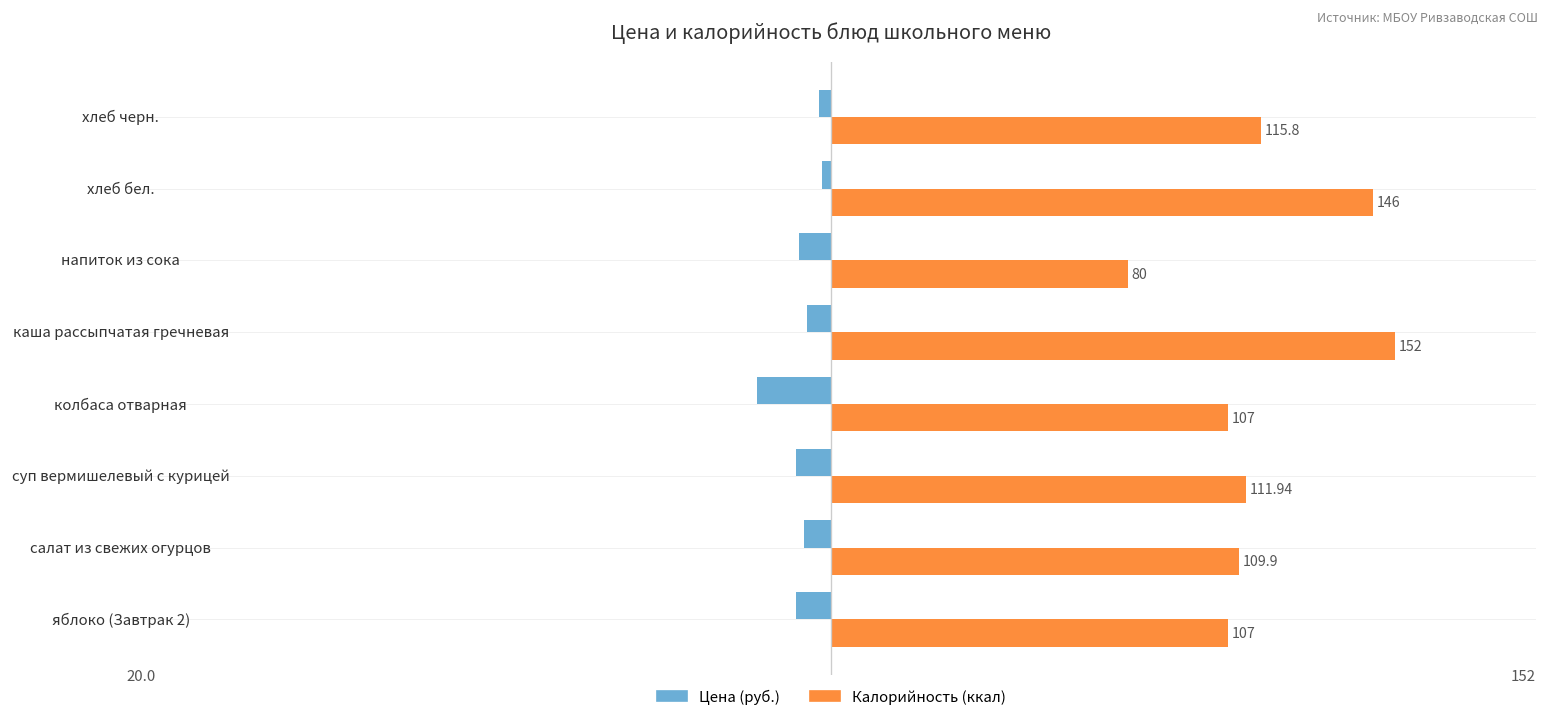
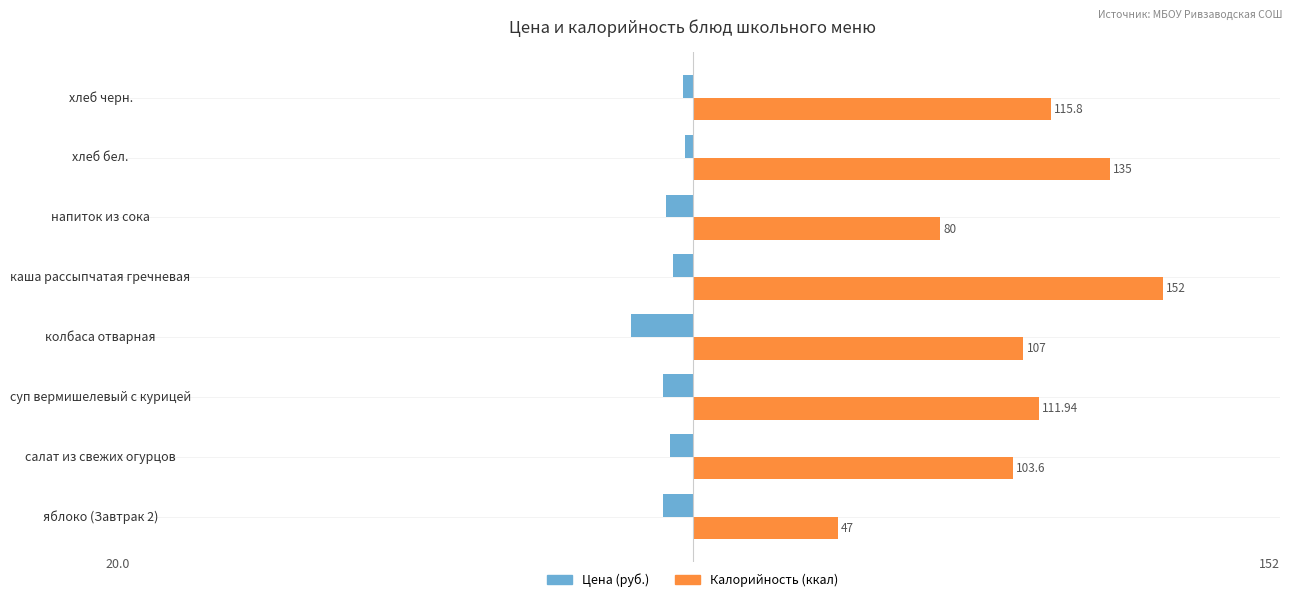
Калорийность (ккал), хлеб бел.: 146 -> 135
Калорийность (ккал), салат из свежих огурцов: 109.9 -> 103.6
Калорийность (ккал), яблоко (Завтрак 2): 107 -> 47
